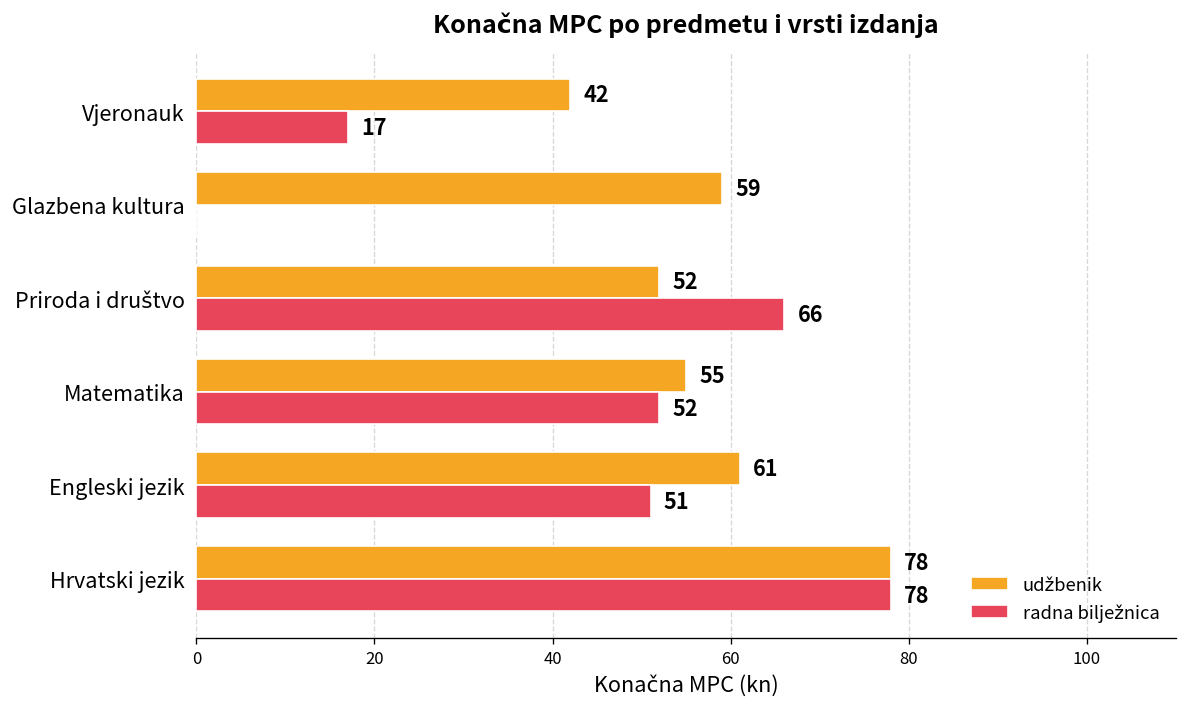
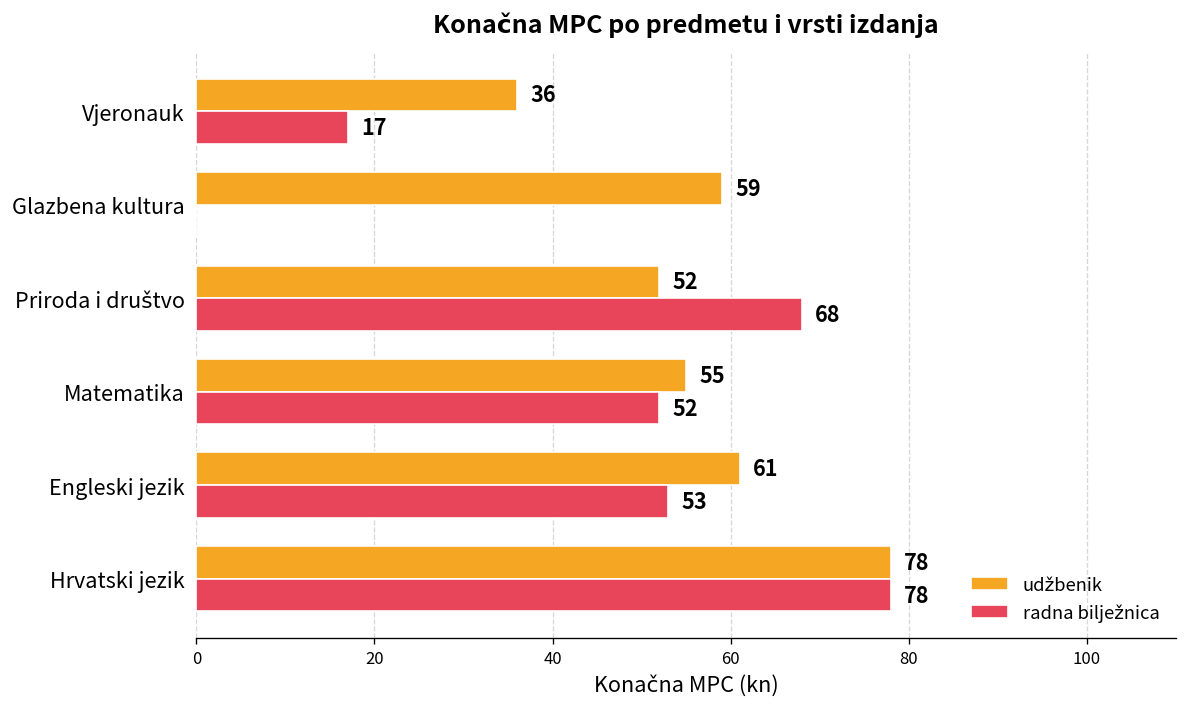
udžbenik, Vjeronauk: 42 -> 36
radna bilježnica, Priroda i društvo: 66 -> 68
radna bilježnica, Engleski jezik: 51 -> 53
